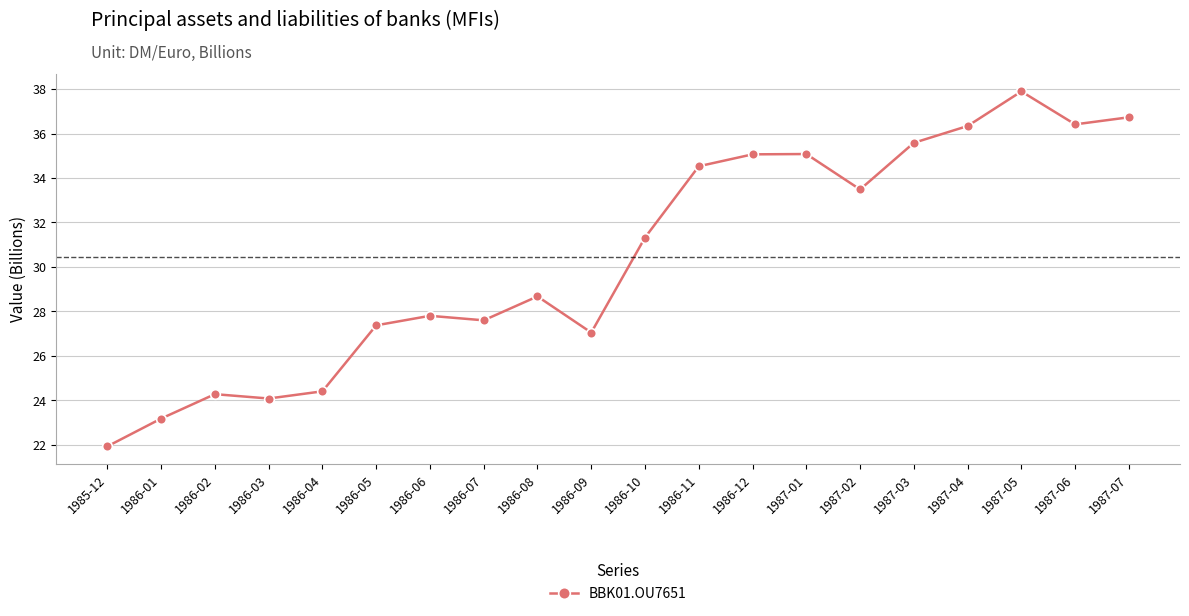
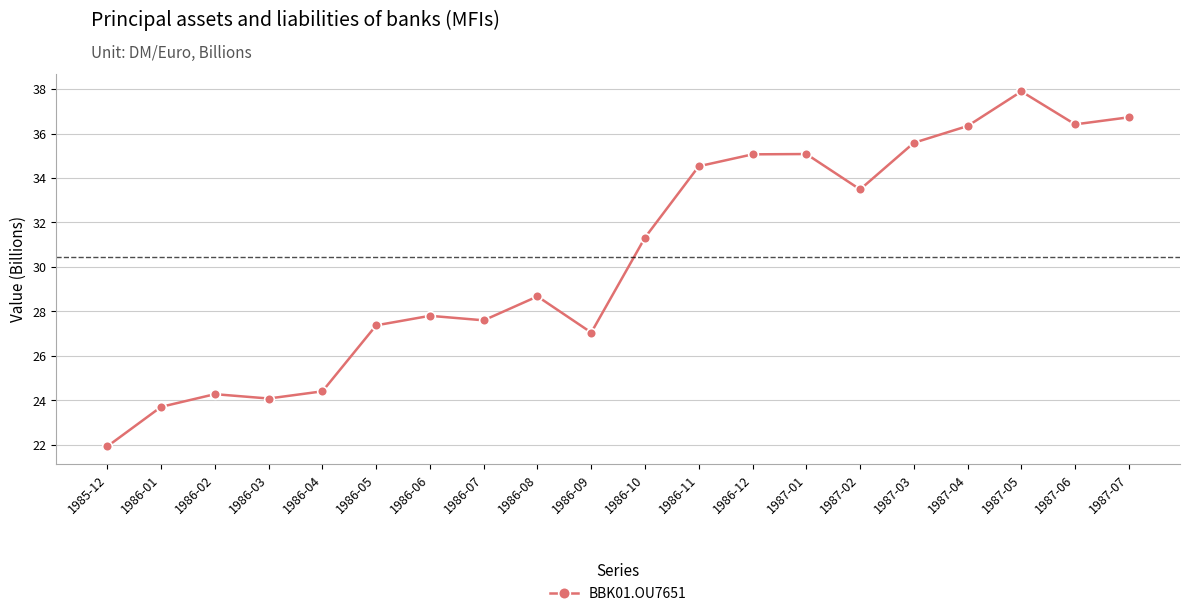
1986-01: 23.2 -> 23.7
